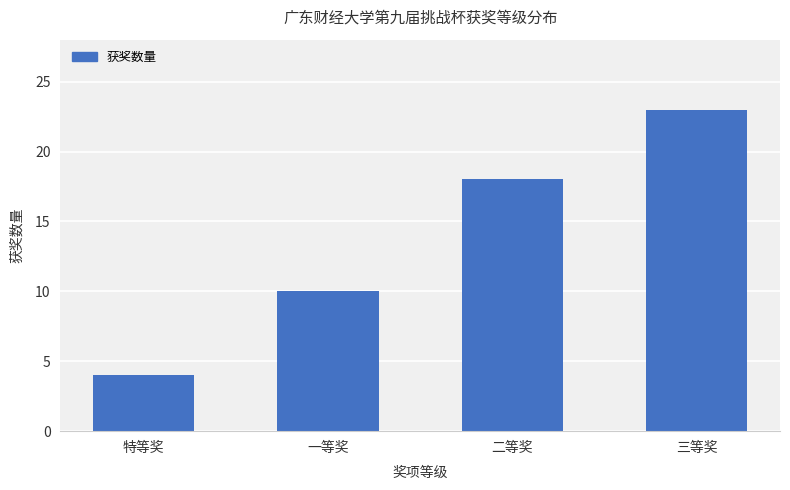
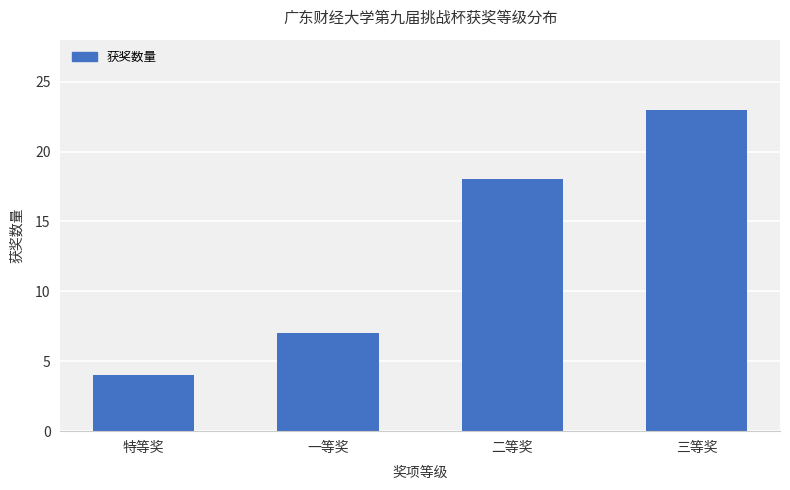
一等奖: 10 -> 7
